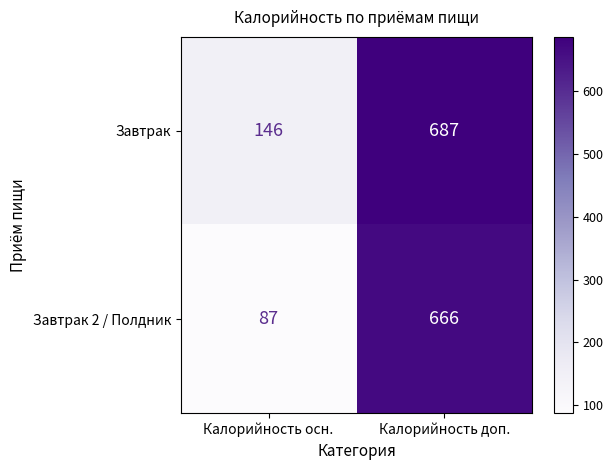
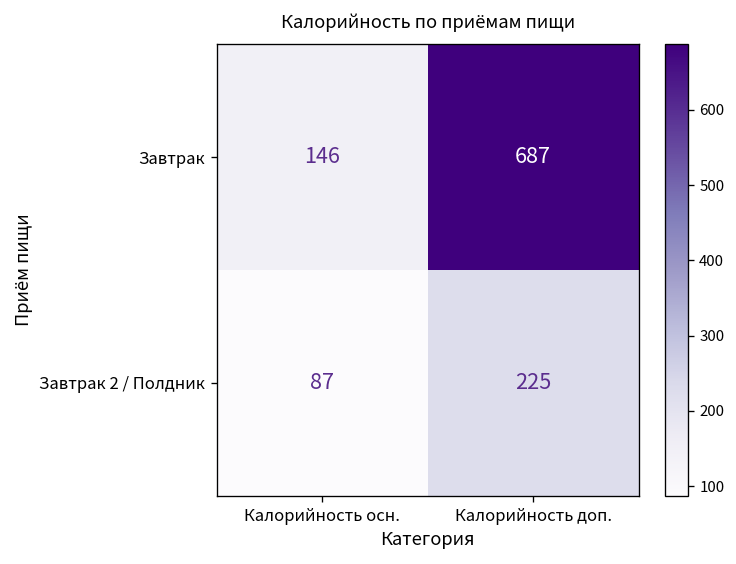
Завтрак 2 / Полдник, Калорийность доп.: 666 -> 225
